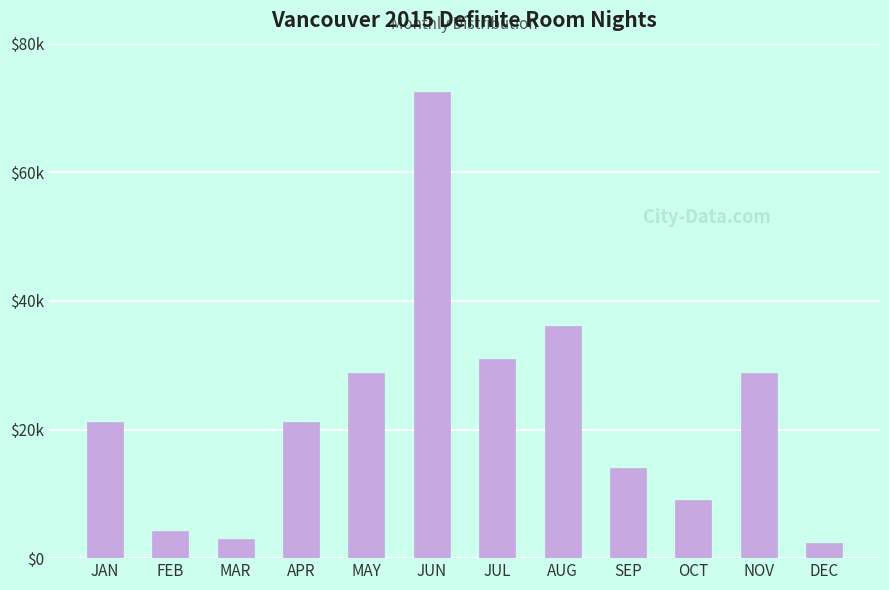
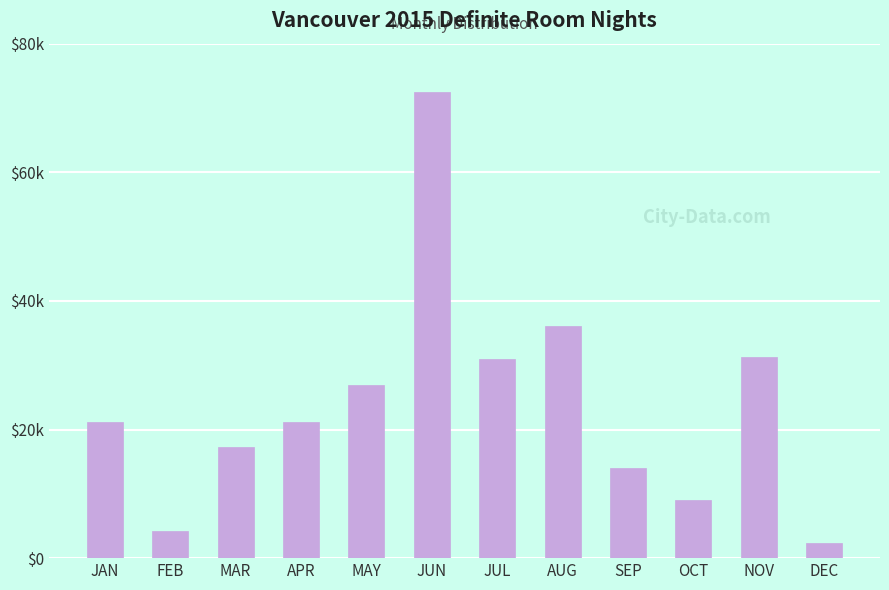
MAR: $3000 -> $17000
MAY: $29000 -> $27000
NOV: $29000 -> $31000
